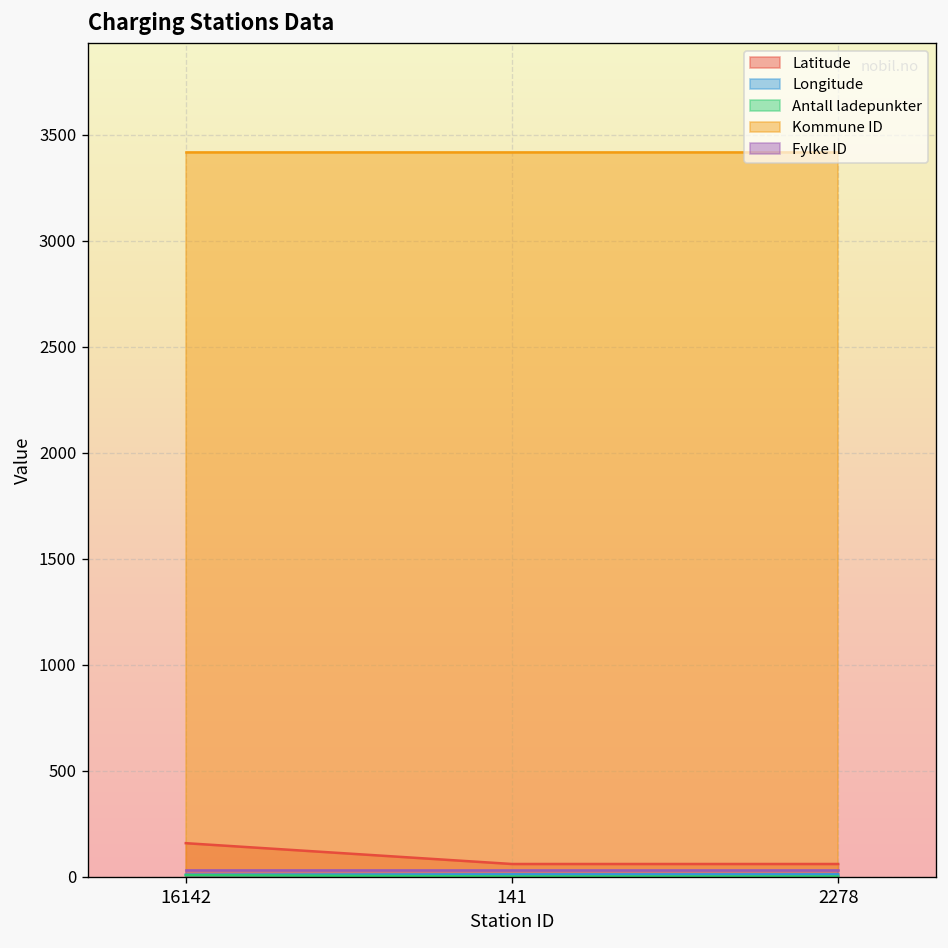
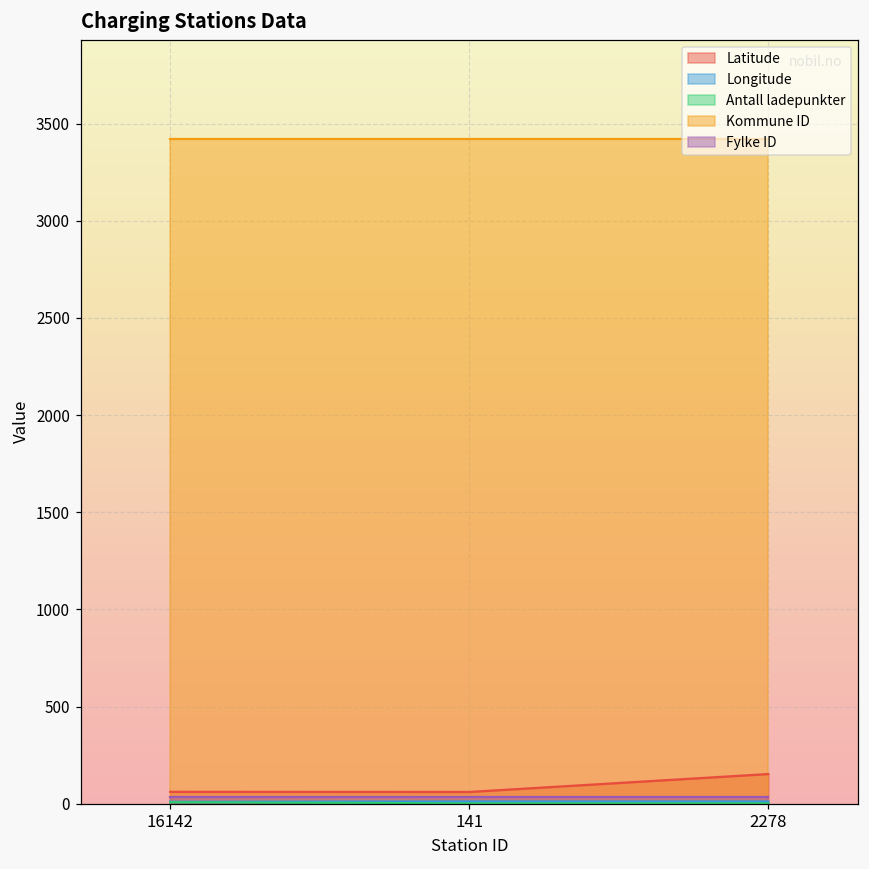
Latitude, 16142: 160 -> 60
Latitude, 2278: 60 -> 150
